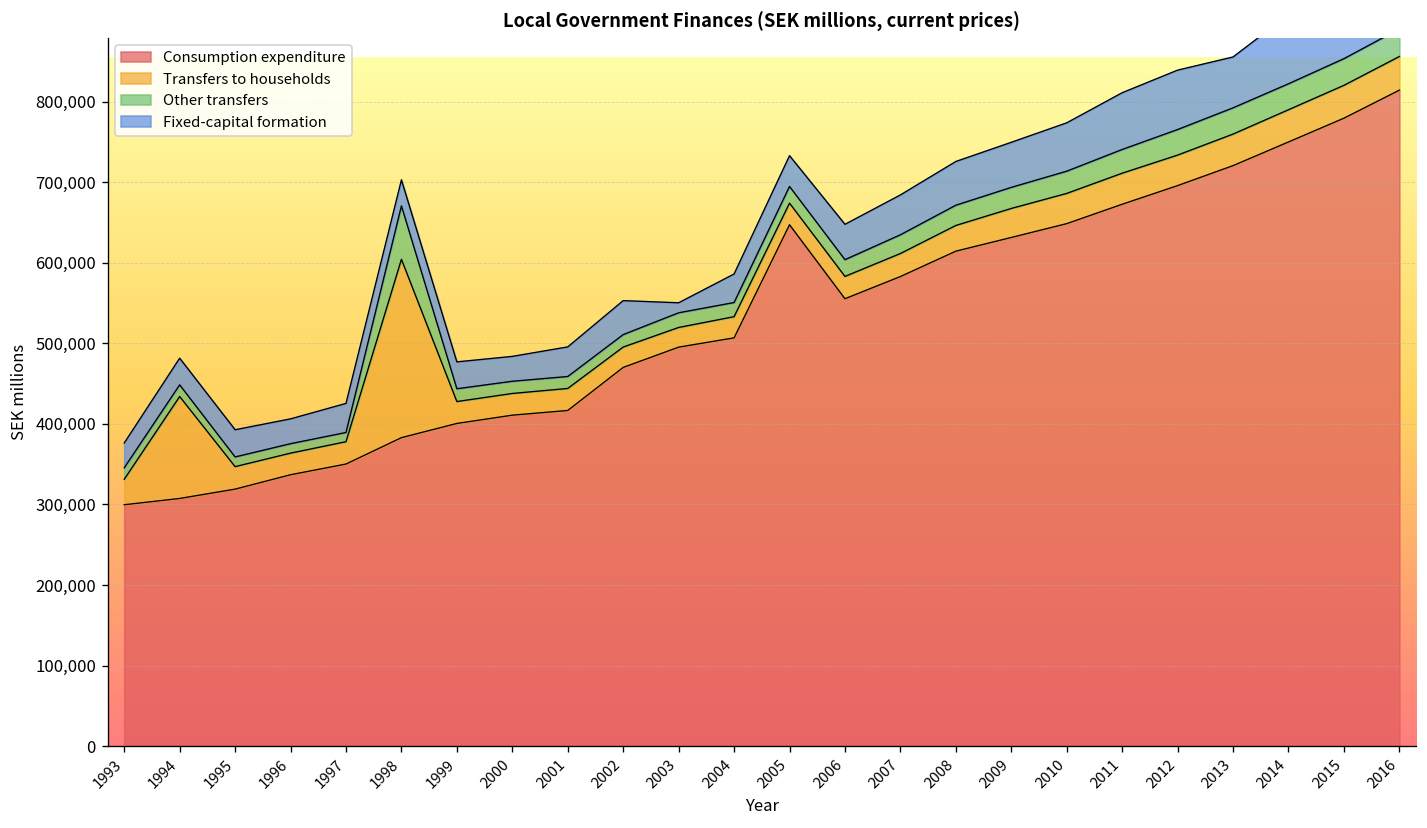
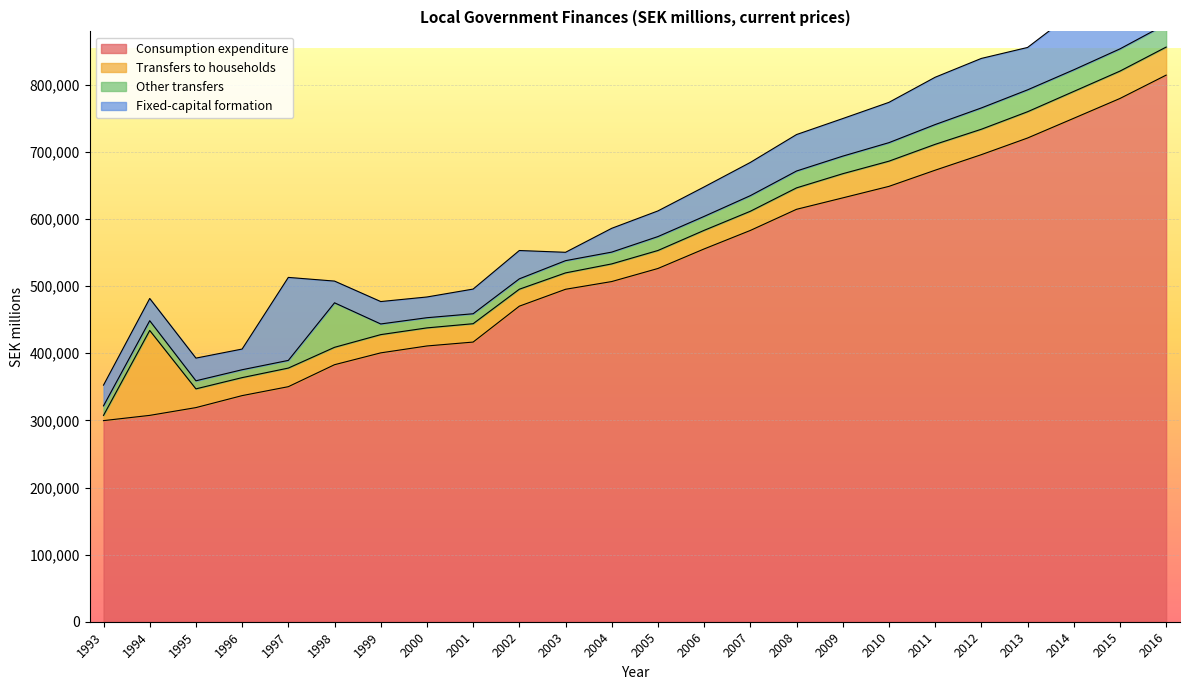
Transfers to households, 1993: 30,000 -> 10,000
Fixed-capital formation, 1997: 40,000 -> 120,000
Transfers to households, 1998: 220,000 -> 30,000
Consumption expenditure, 2005: 650,000 -> 530,000
